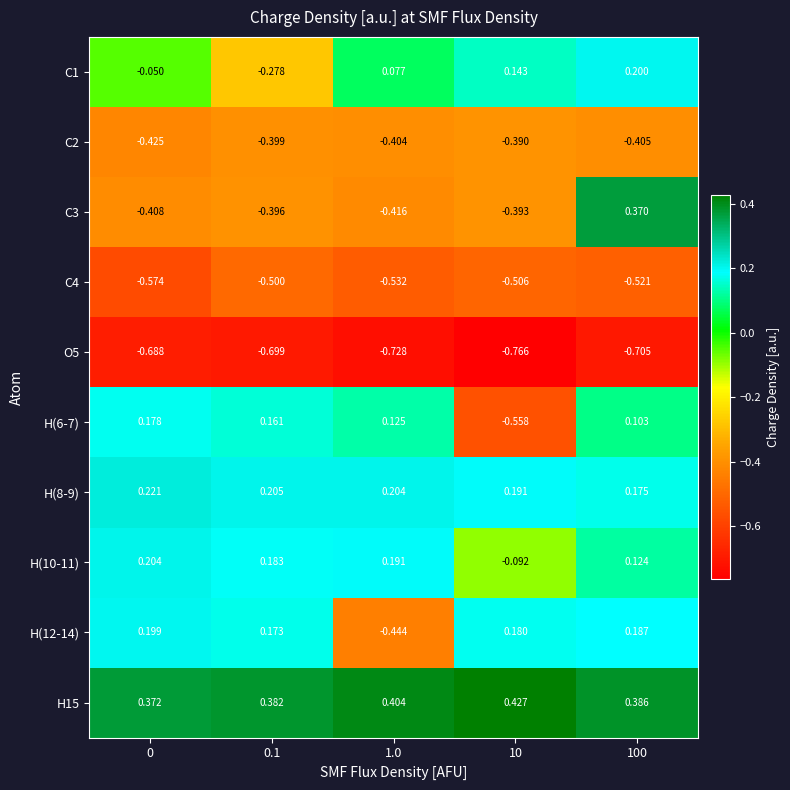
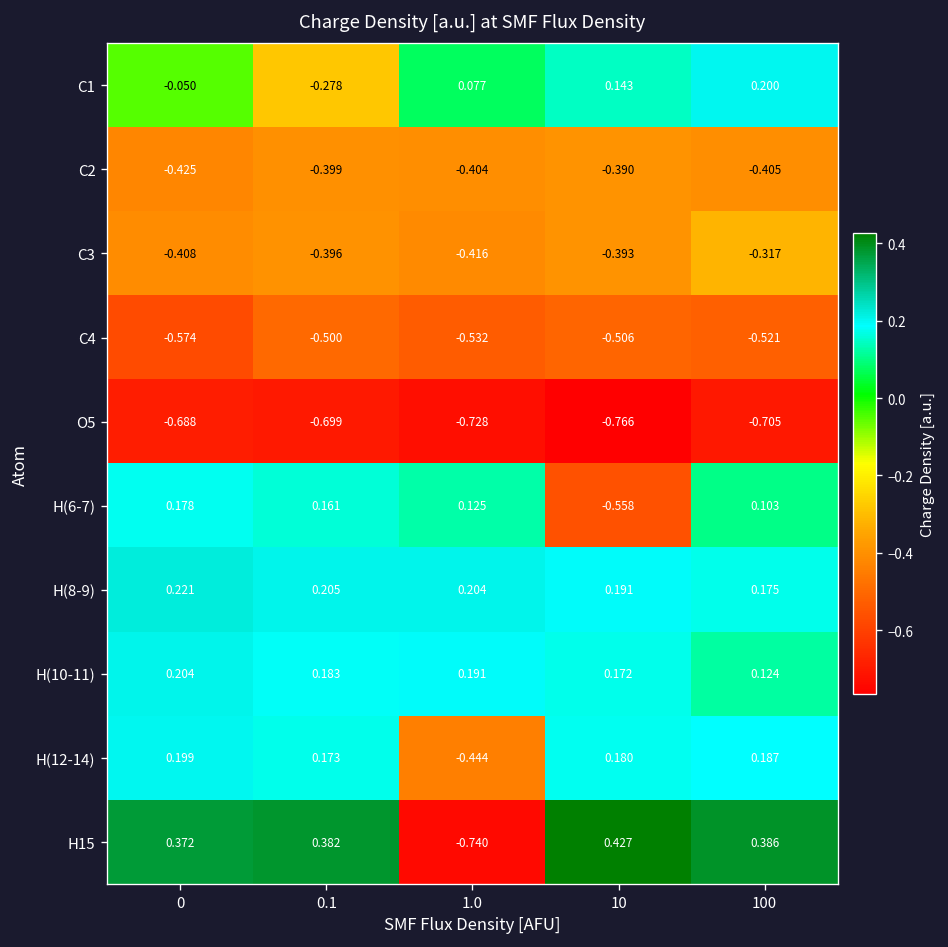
C3, 100: 0.370 -> -0.317
H(10-11), 10: -0.092 -> 0.172
H15, 1.0: 0.404 -> -0.740
